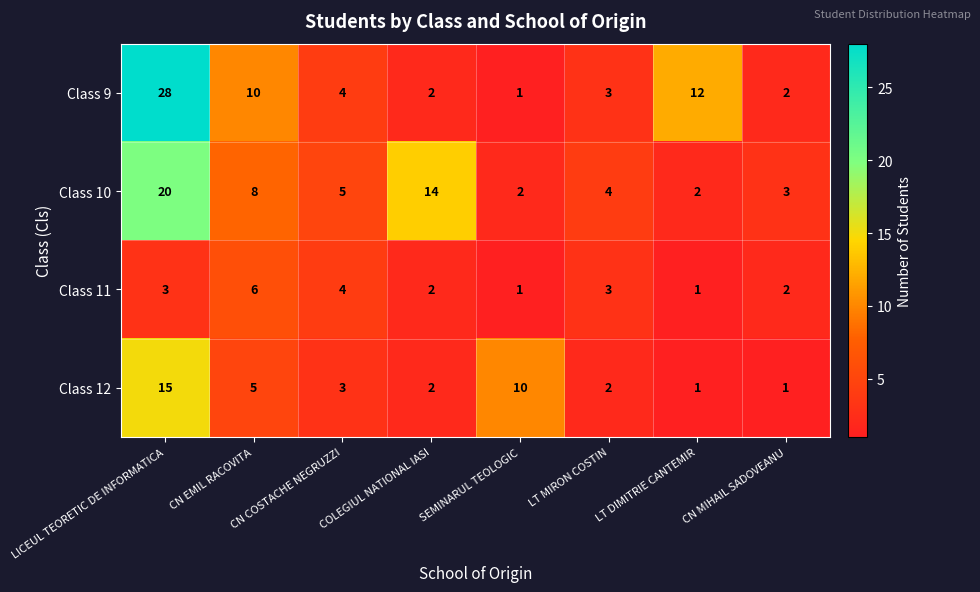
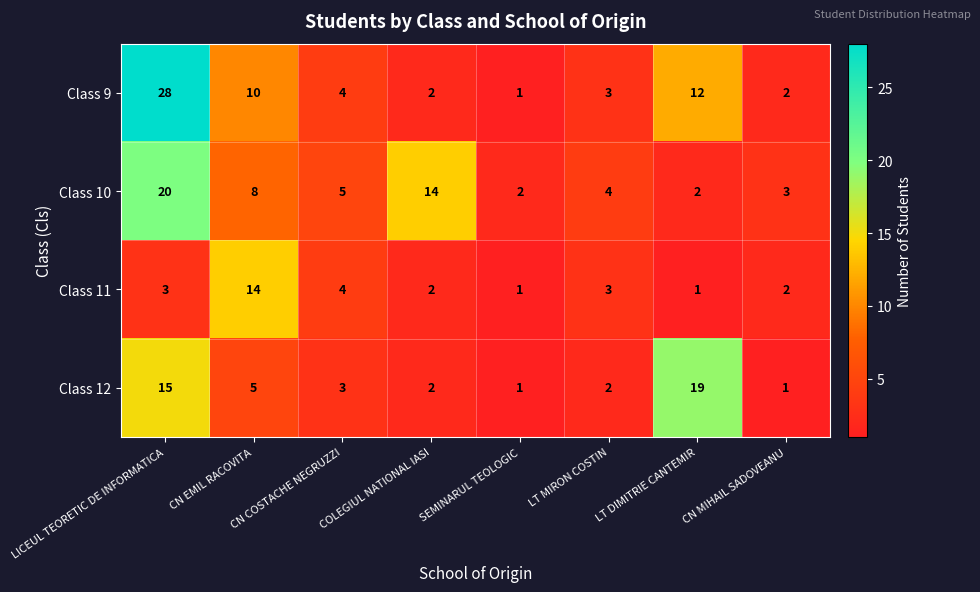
Class 11, CN EMIL RACOVITA: 6 -> 14
Class 12, SEMINARUL TEOLOGIC: 10 -> 1
Class 12, LT DIMITRIE CANTEMIR: 1 -> 19
